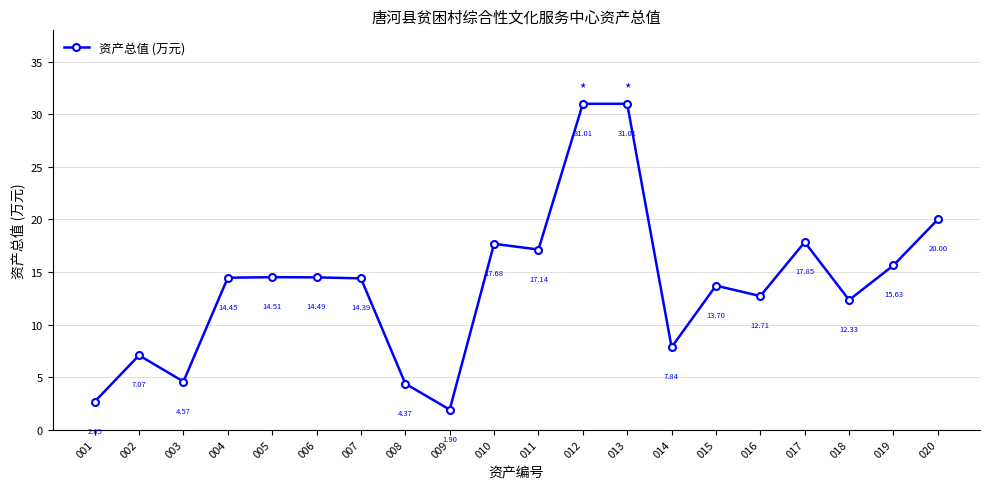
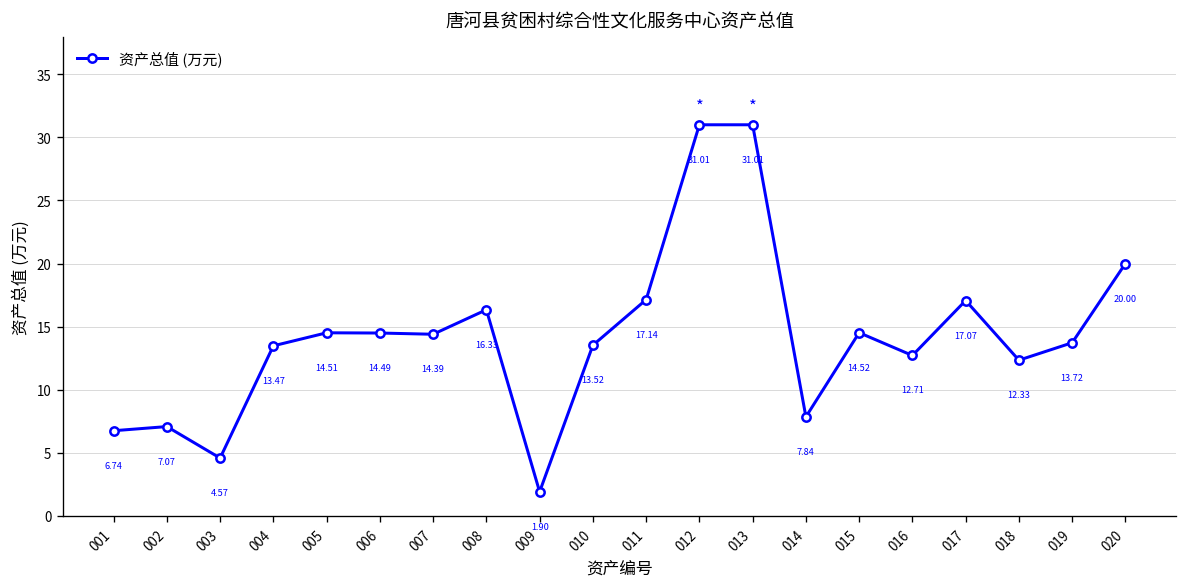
001: 2.65 -> 6.74
004: 14.45 -> 13.47
008: 4.37 -> 16.33
010: 17.68 -> 13.52
015: 13.70 -> 14.52
017: 17.85 -> 17.07
019: 15.63 -> 13.72
